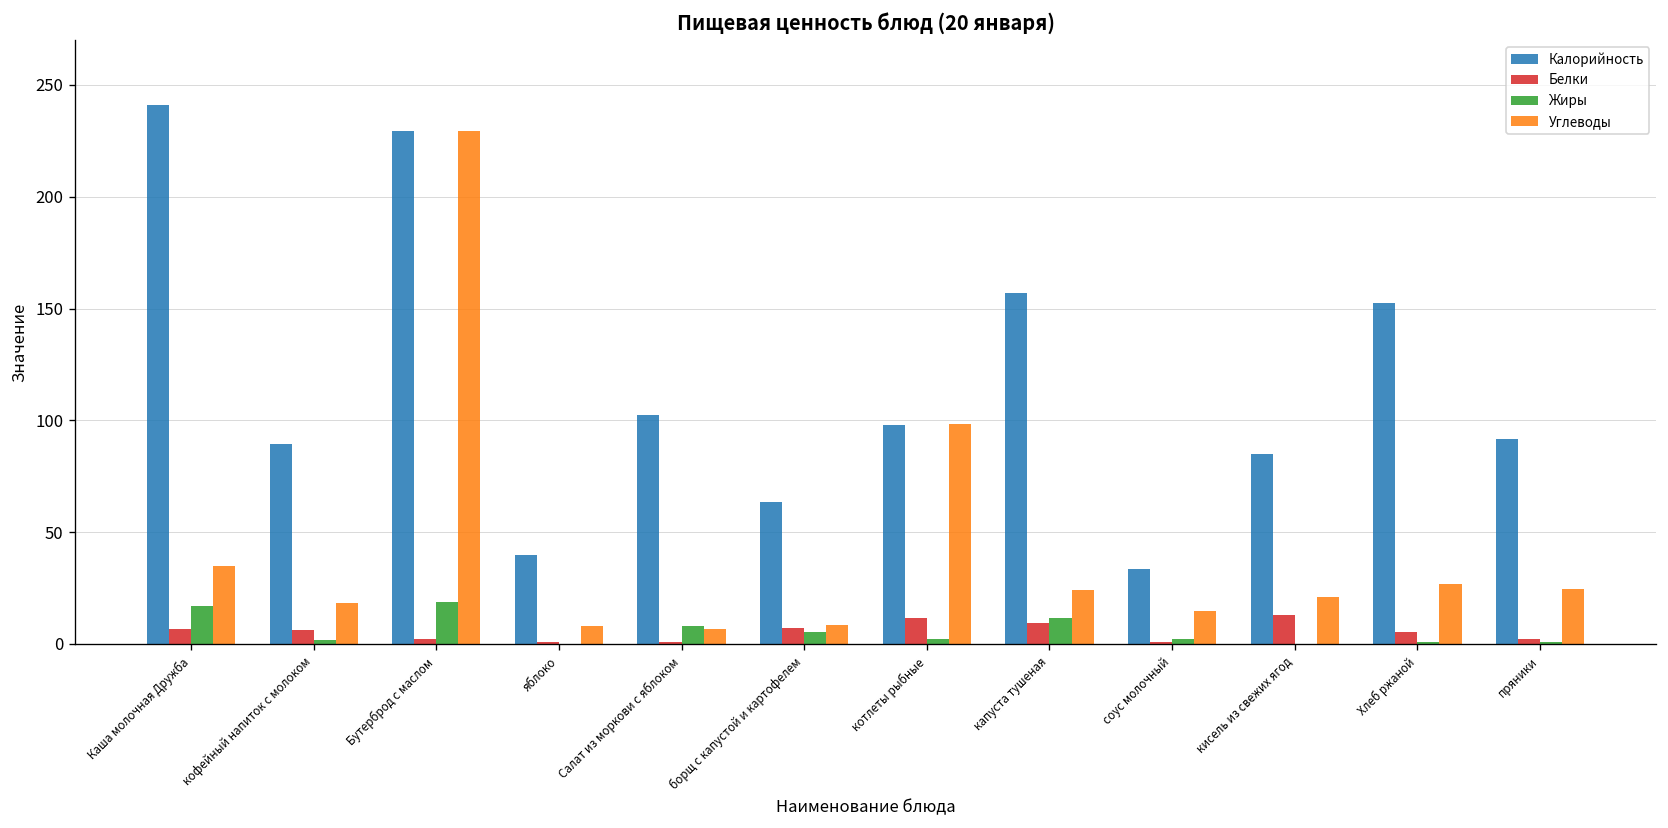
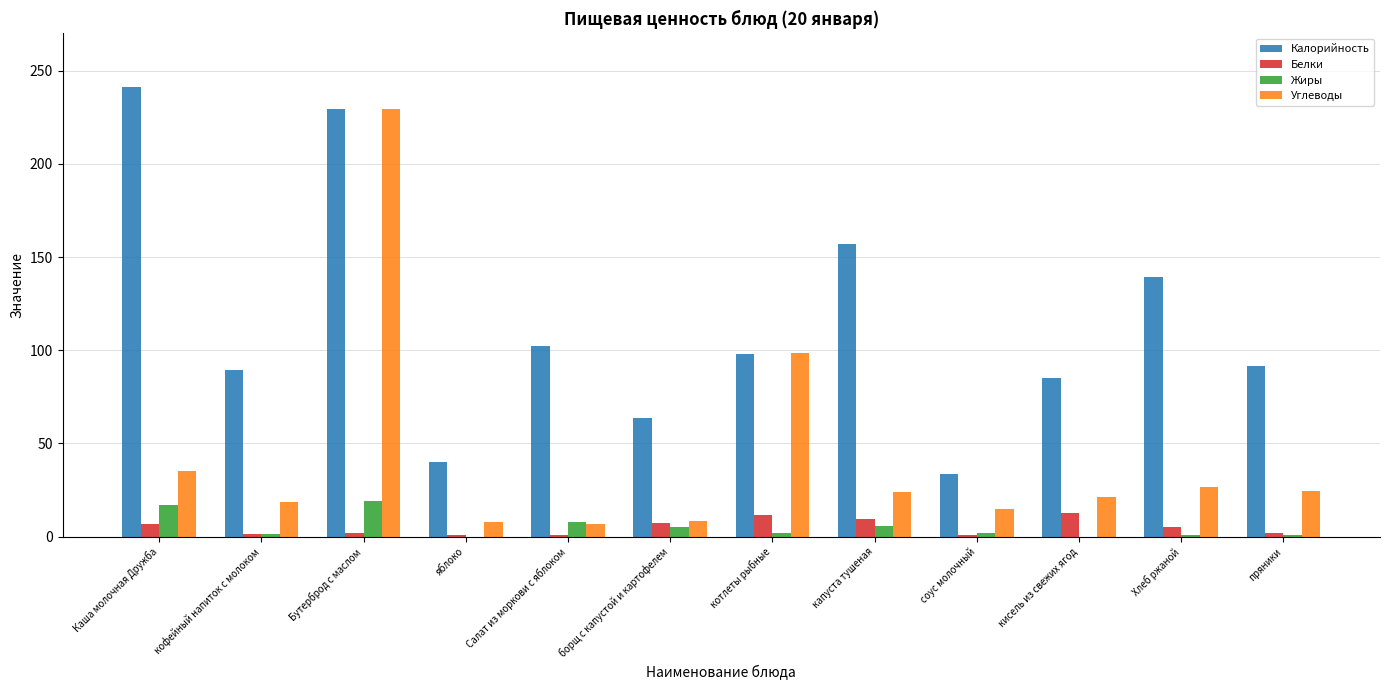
Белки, кофейный напиток с молоком: 6 -> 1
Жиры, капуста тушеная: 12 -> 6
Калорийность, Хлеб ржаной: 153 -> 139
